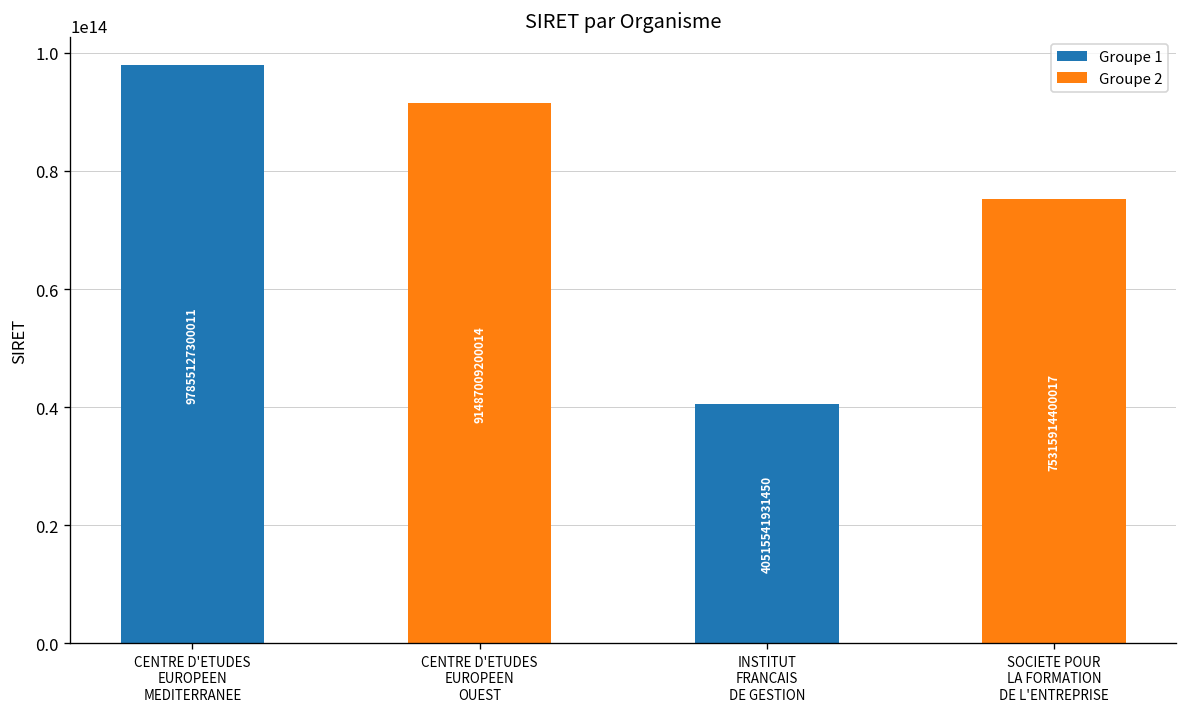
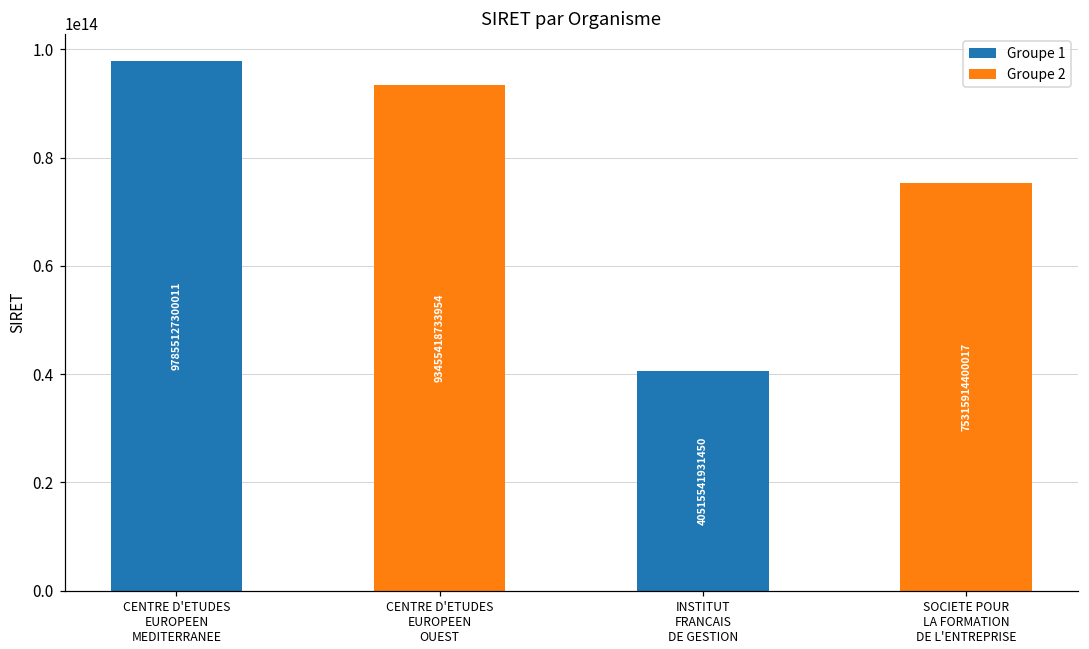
CENTRE D'ETUDES EUROPEEN OUEST: 91487009200014 -> 93455418733954
